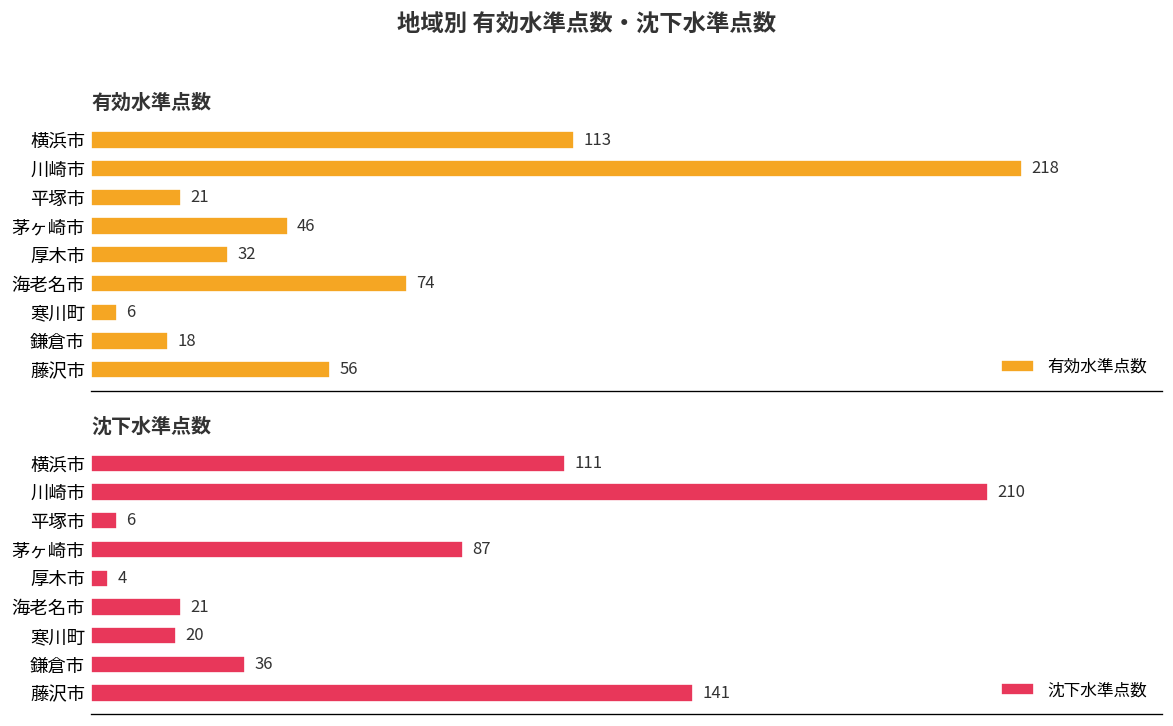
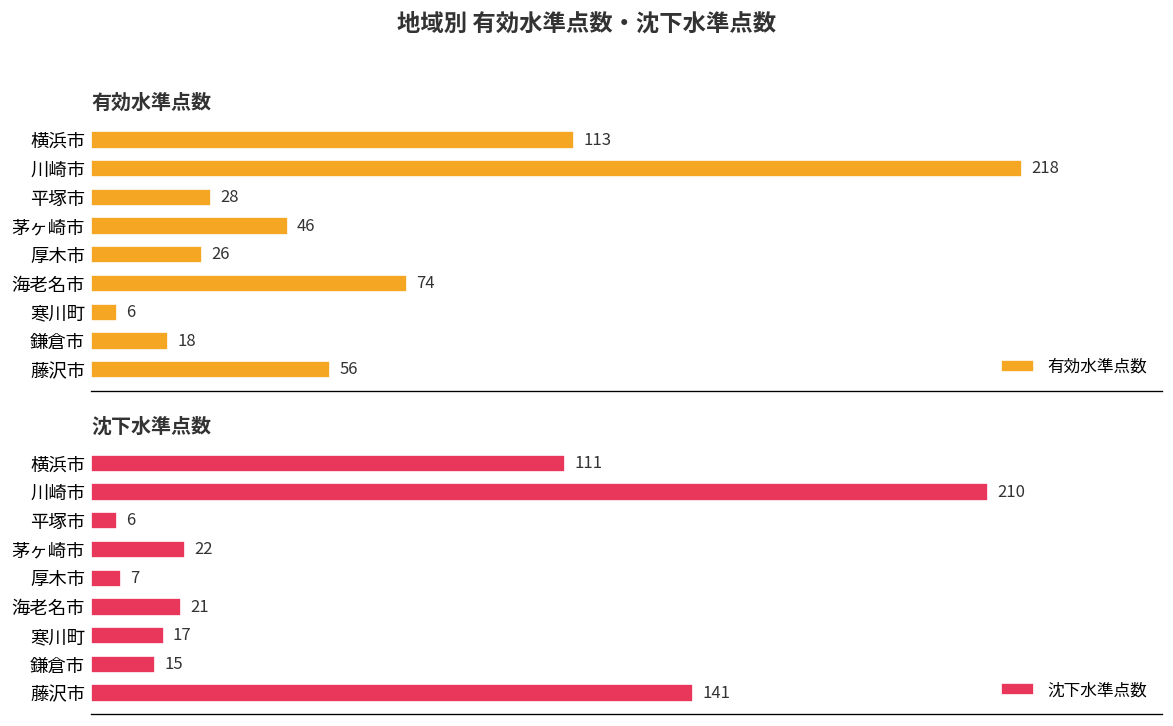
有効水準点数, 平塚市: 21 -> 28
有効水準点数, 厚木市: 32 -> 26
沈下水準点数, 茅ヶ崎市: 87 -> 22
沈下水準点数, 厚木市: 4 -> 7
沈下水準点数, 寒川町: 20 -> 17
沈下水準点数, 鎌倉市: 36 -> 15
